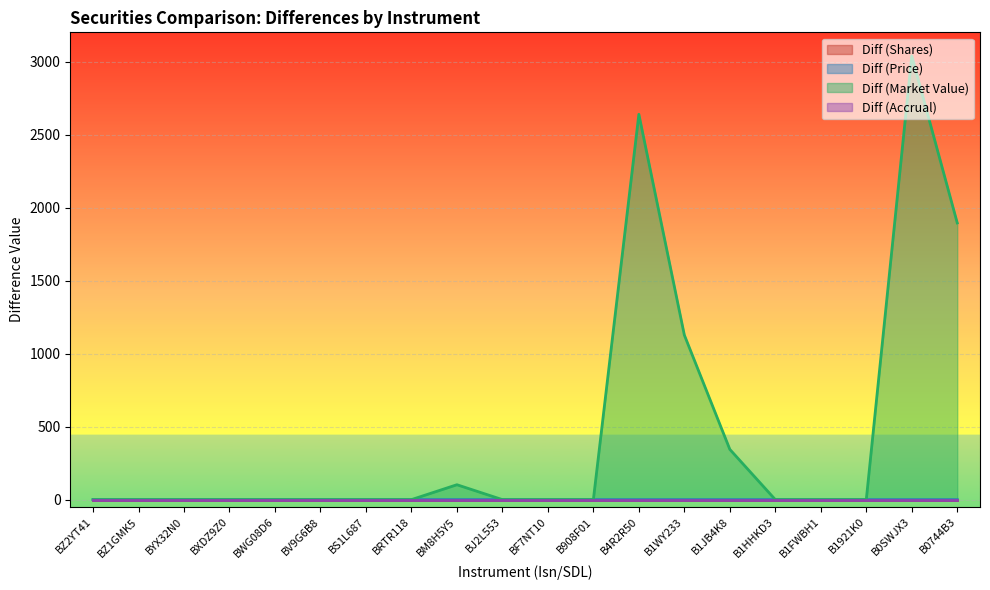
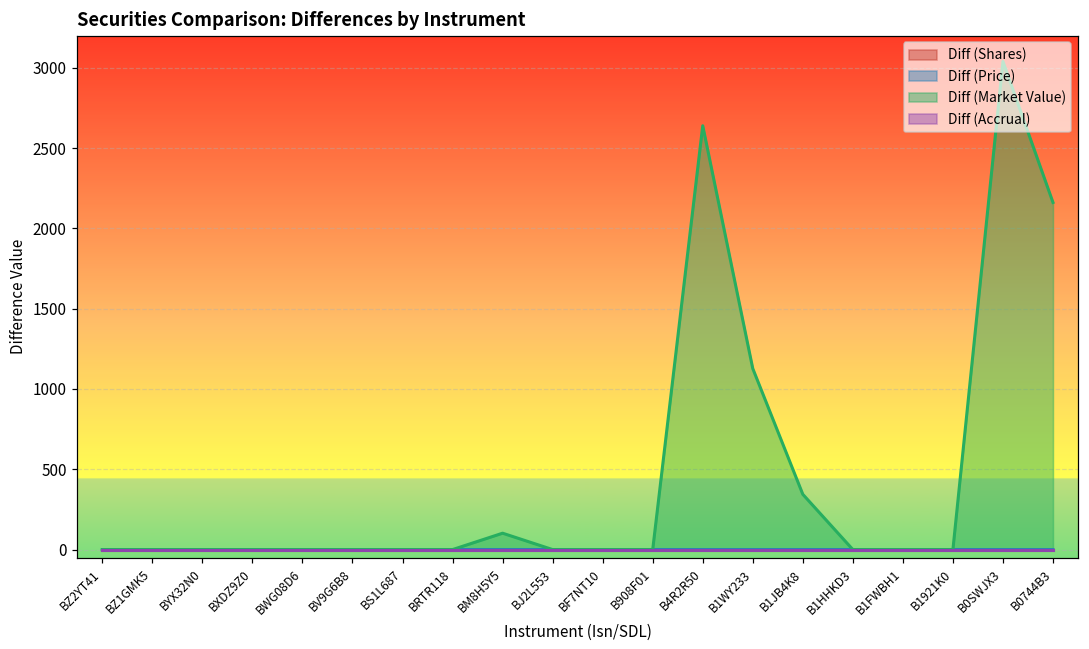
Diff (Market Value), B0744B3: 1890 -> 2160
